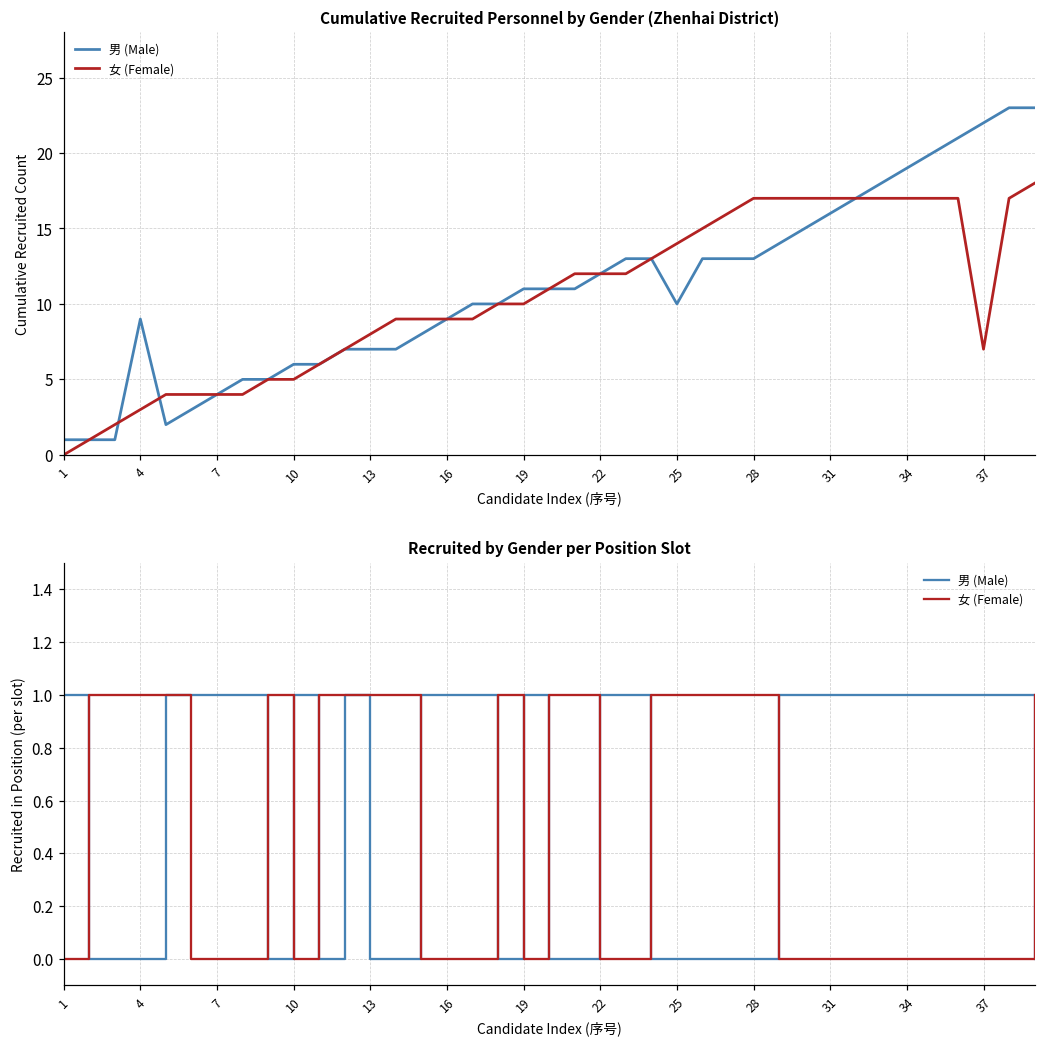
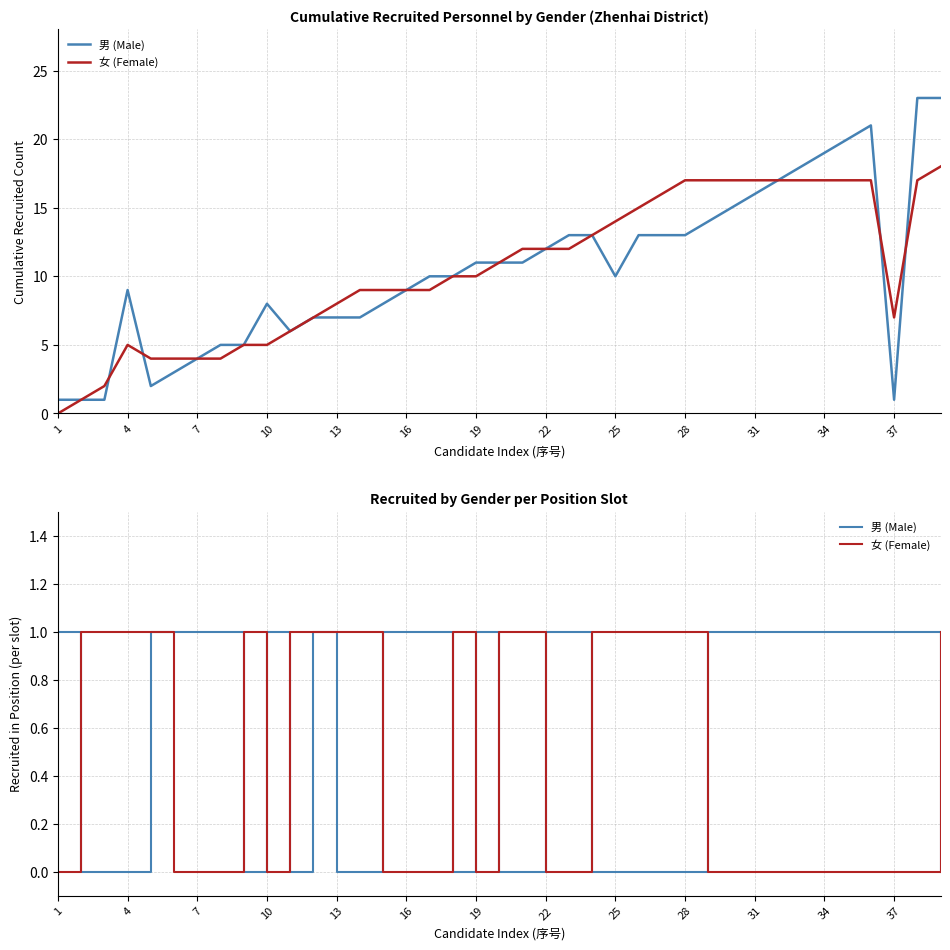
Cumulative Recruited Personnel by Gender (Zhenhai District), 女 (Female), 4: 3 -> 5
Cumulative Recruited Personnel by Gender (Zhenhai District), 男 (Male), 10: 6 -> 8
Cumulative Recruited Personnel by Gender (Zhenhai District), 男 (Male), 37: 22 -> 1
